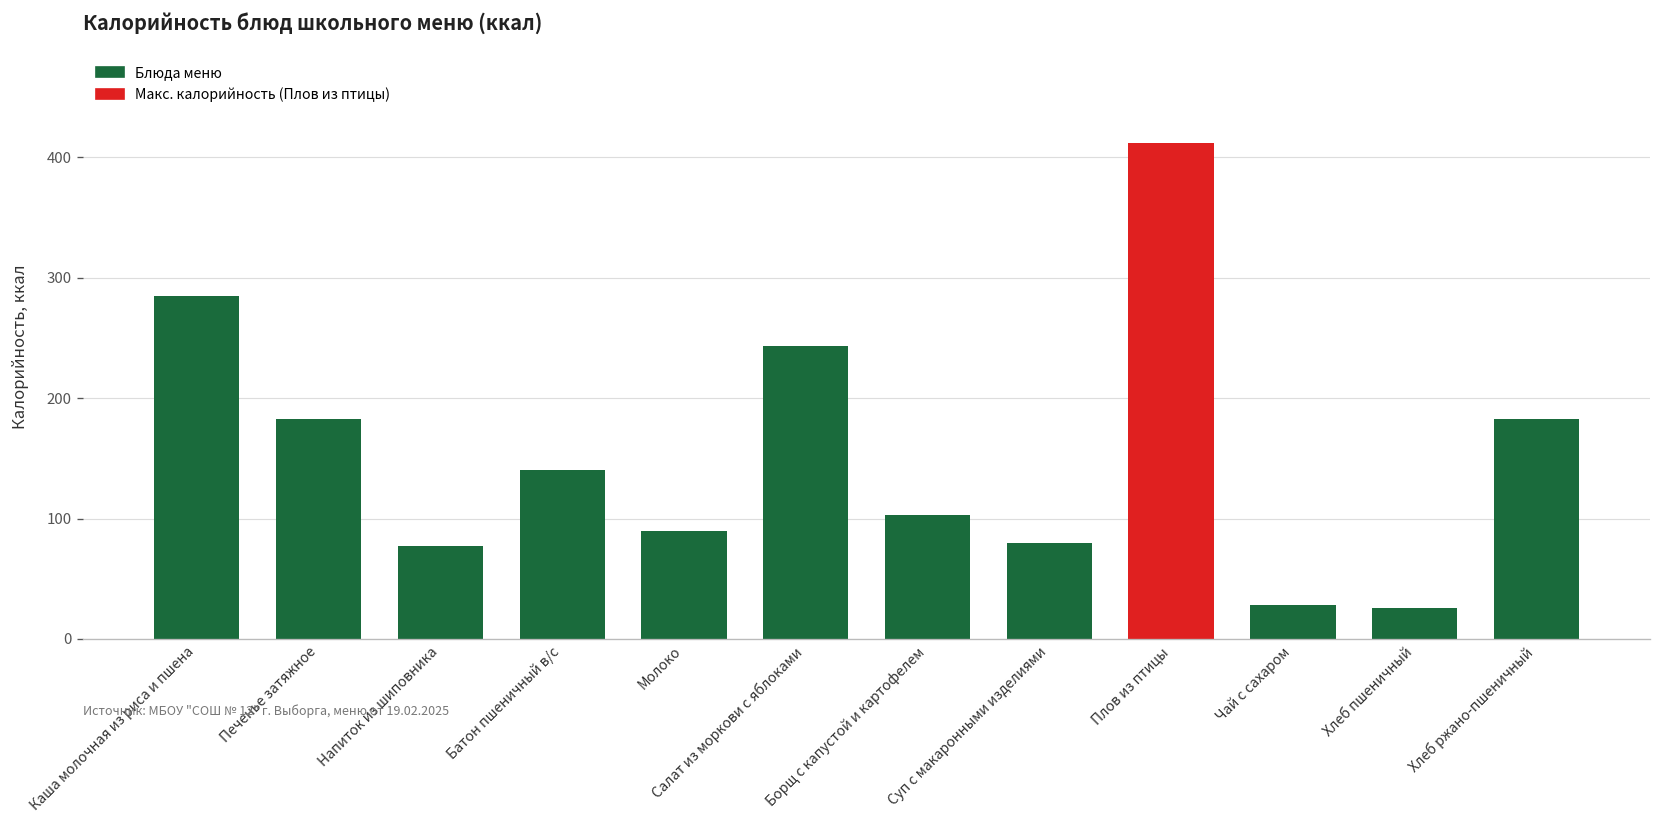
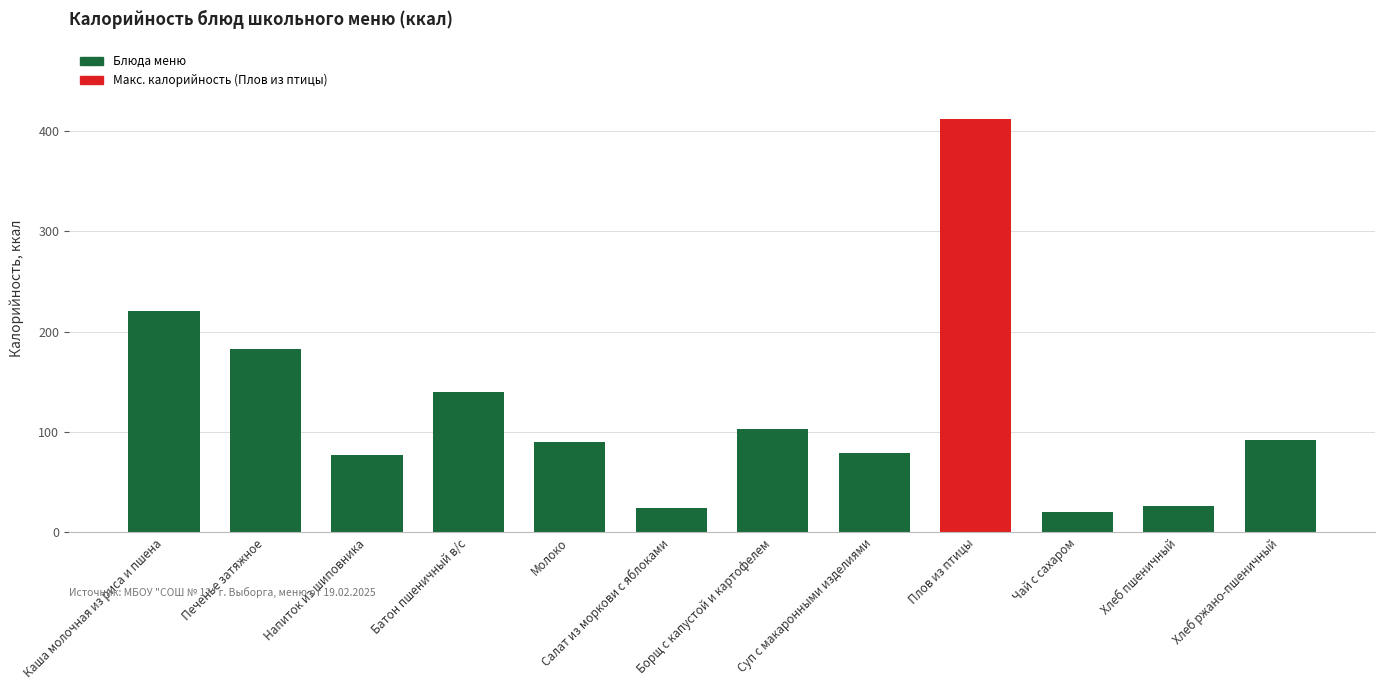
Каша молочная из риса и пшена: 285 -> 221
Салат из моркови с яблоками: 243 -> 24
Чай с сахаром: 28 -> 20
Хлеб ржано-пшеничный: 183 -> 92
